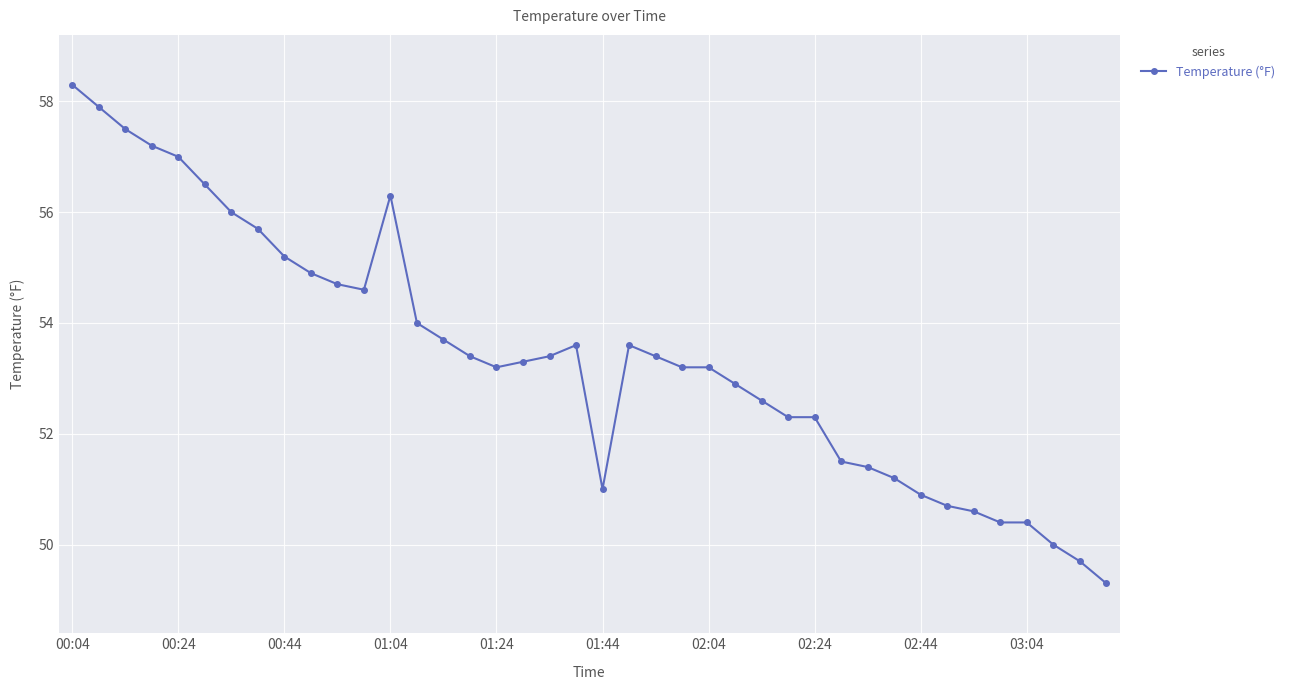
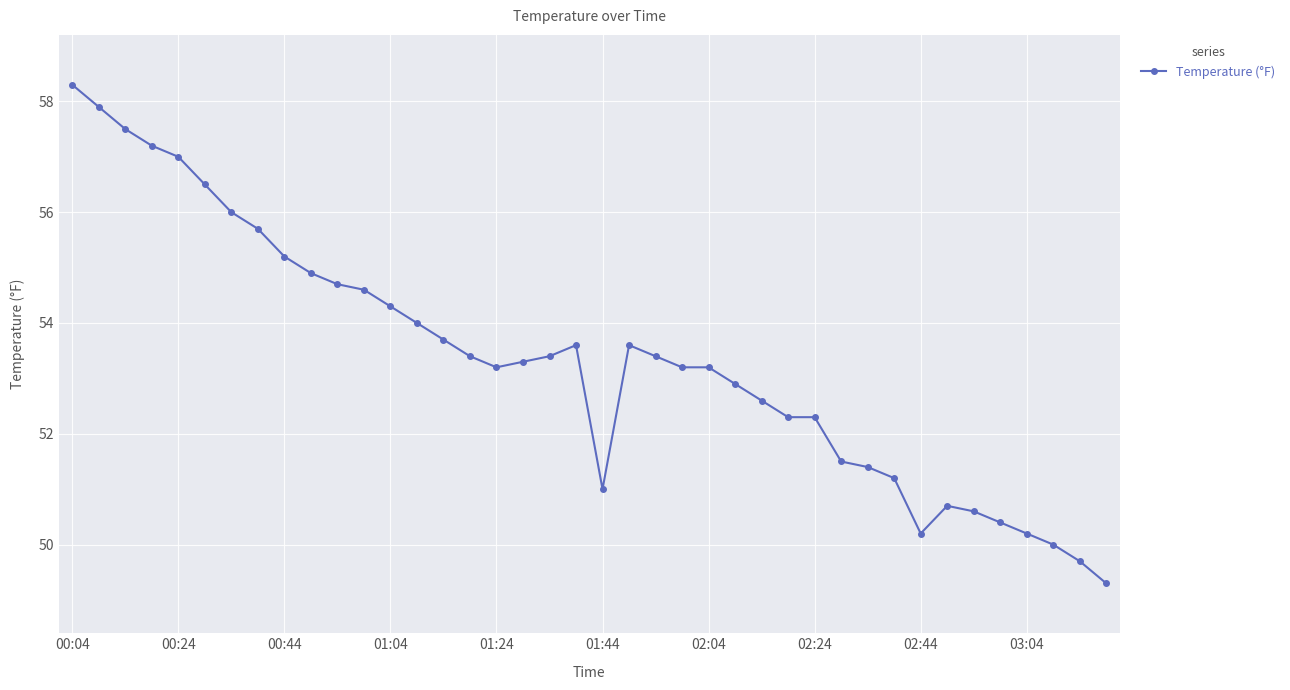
01:04: 56.3 -> 54.3
02:44: 50.9 -> 50.2
03:04: 50.4 -> 50.2
